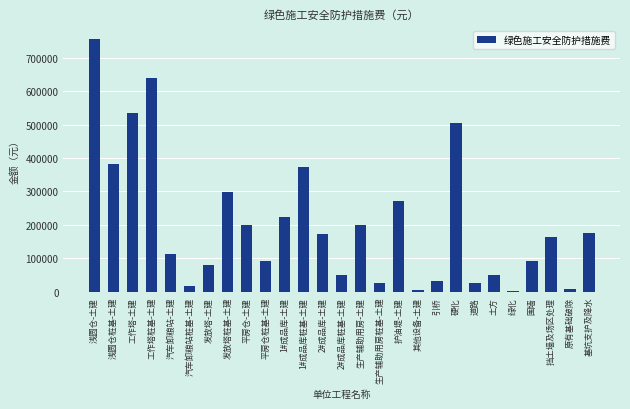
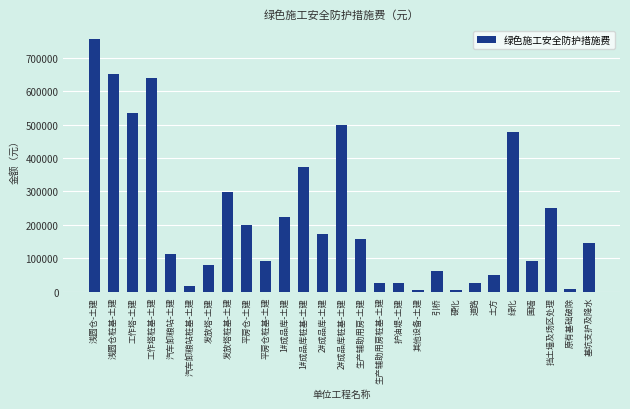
浅圆仓桩基-土建: 380000 -> 650000
2#成品库桩基-土建: 50000 -> 500000
生产辅助用房-土建: 200000 -> 160000
护油堤-土建: 270000 -> 30000
引桥: 30000 -> 60000
硬化: 500000 -> 10000
绿化: 0 -> 480000
挡土墙及场区处理: 160000 -> 250000
基坑支护及降水: 170000 -> 150000
